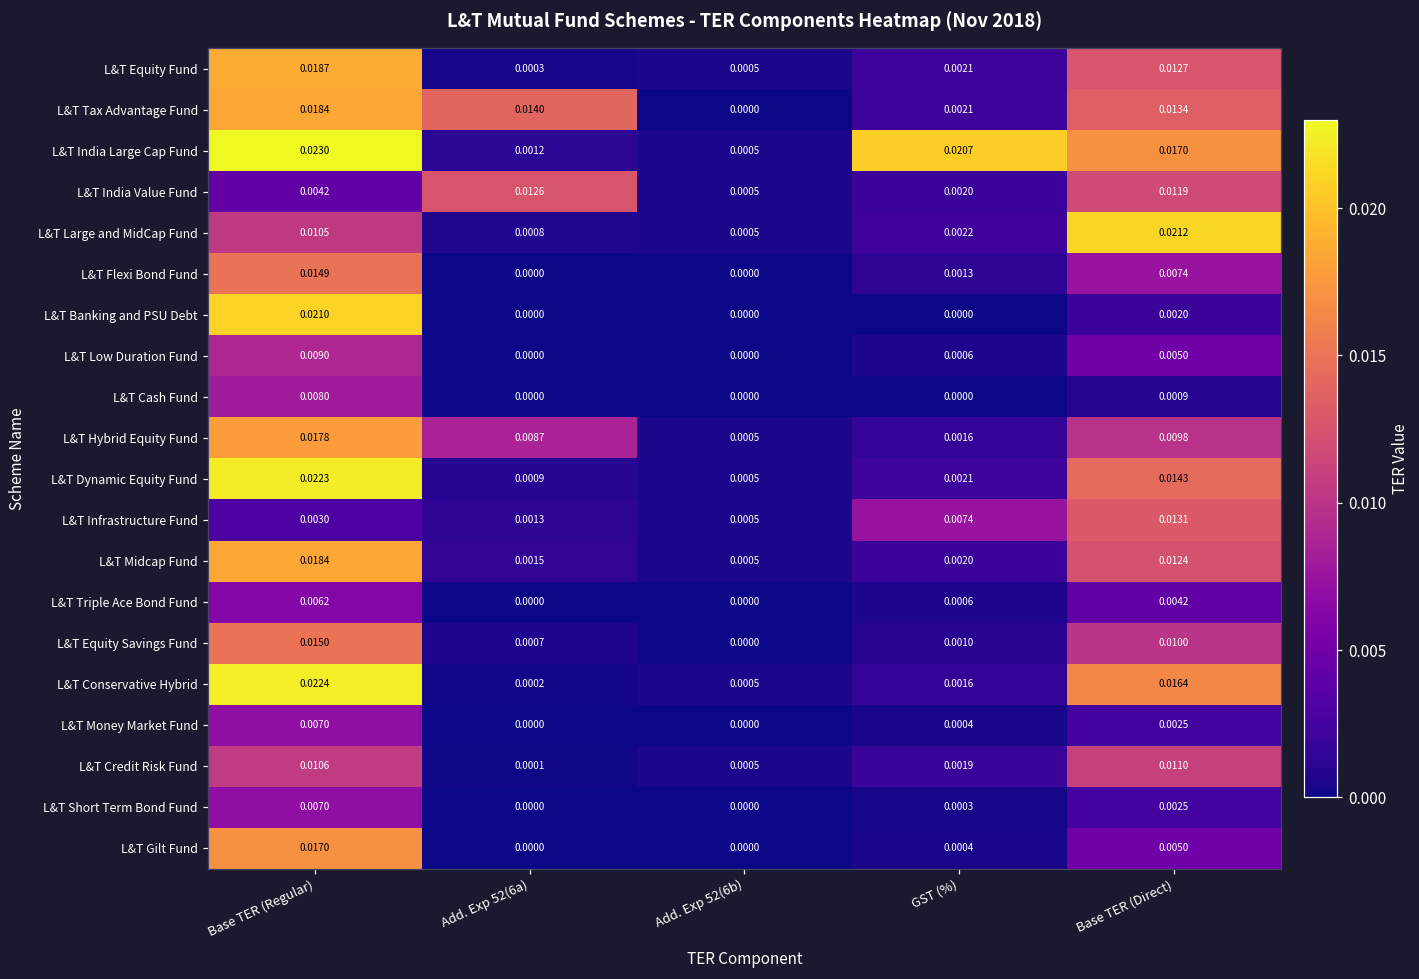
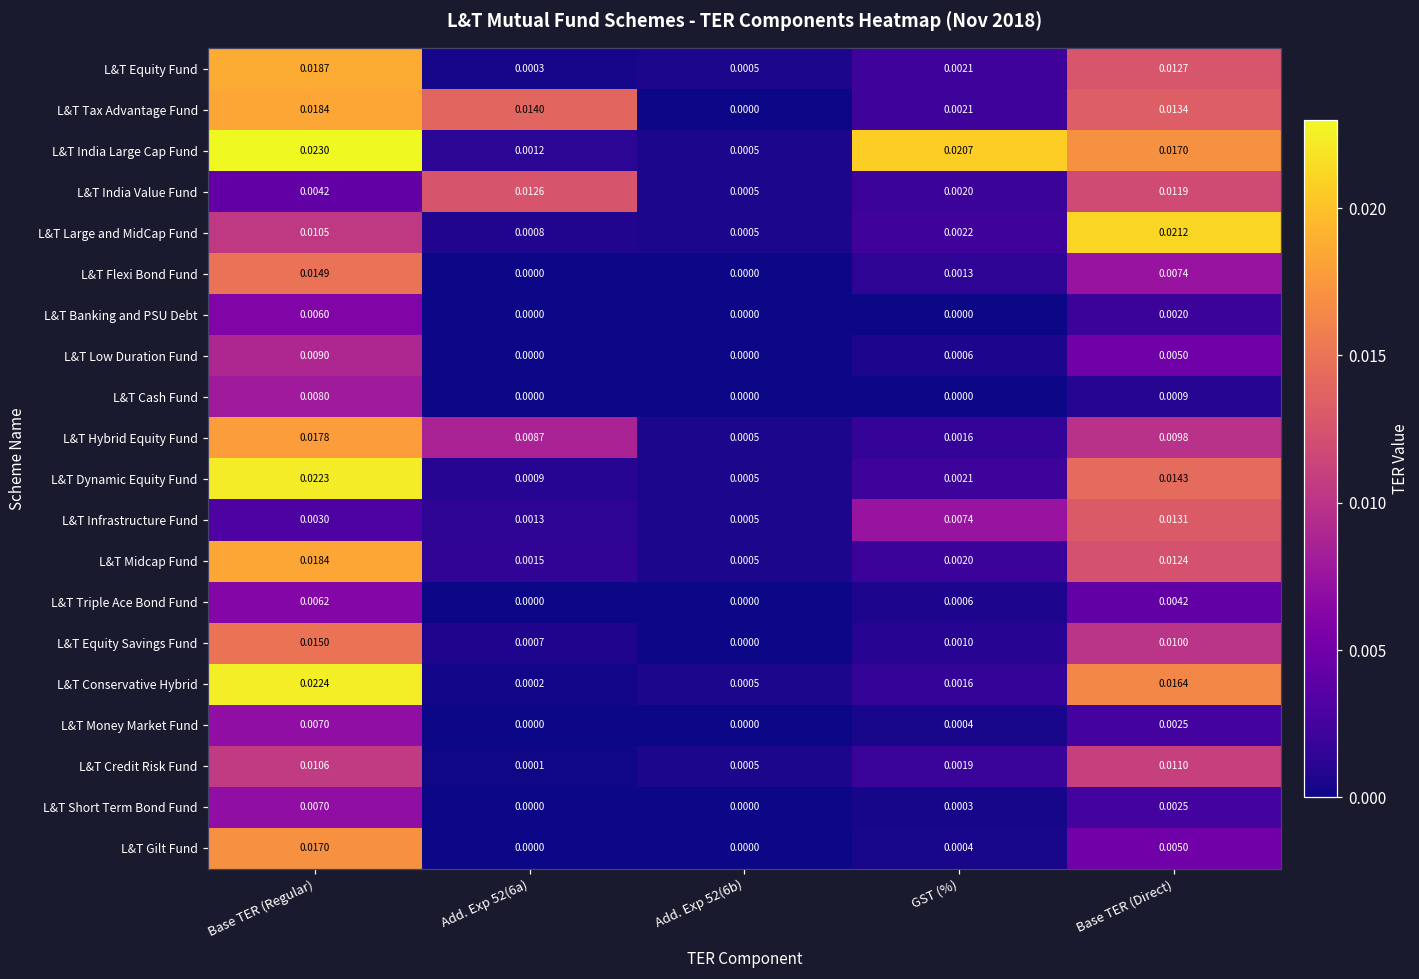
L&T Banking and PSU Debt, Base TER (Regular): 0.0210 -> 0.0060
